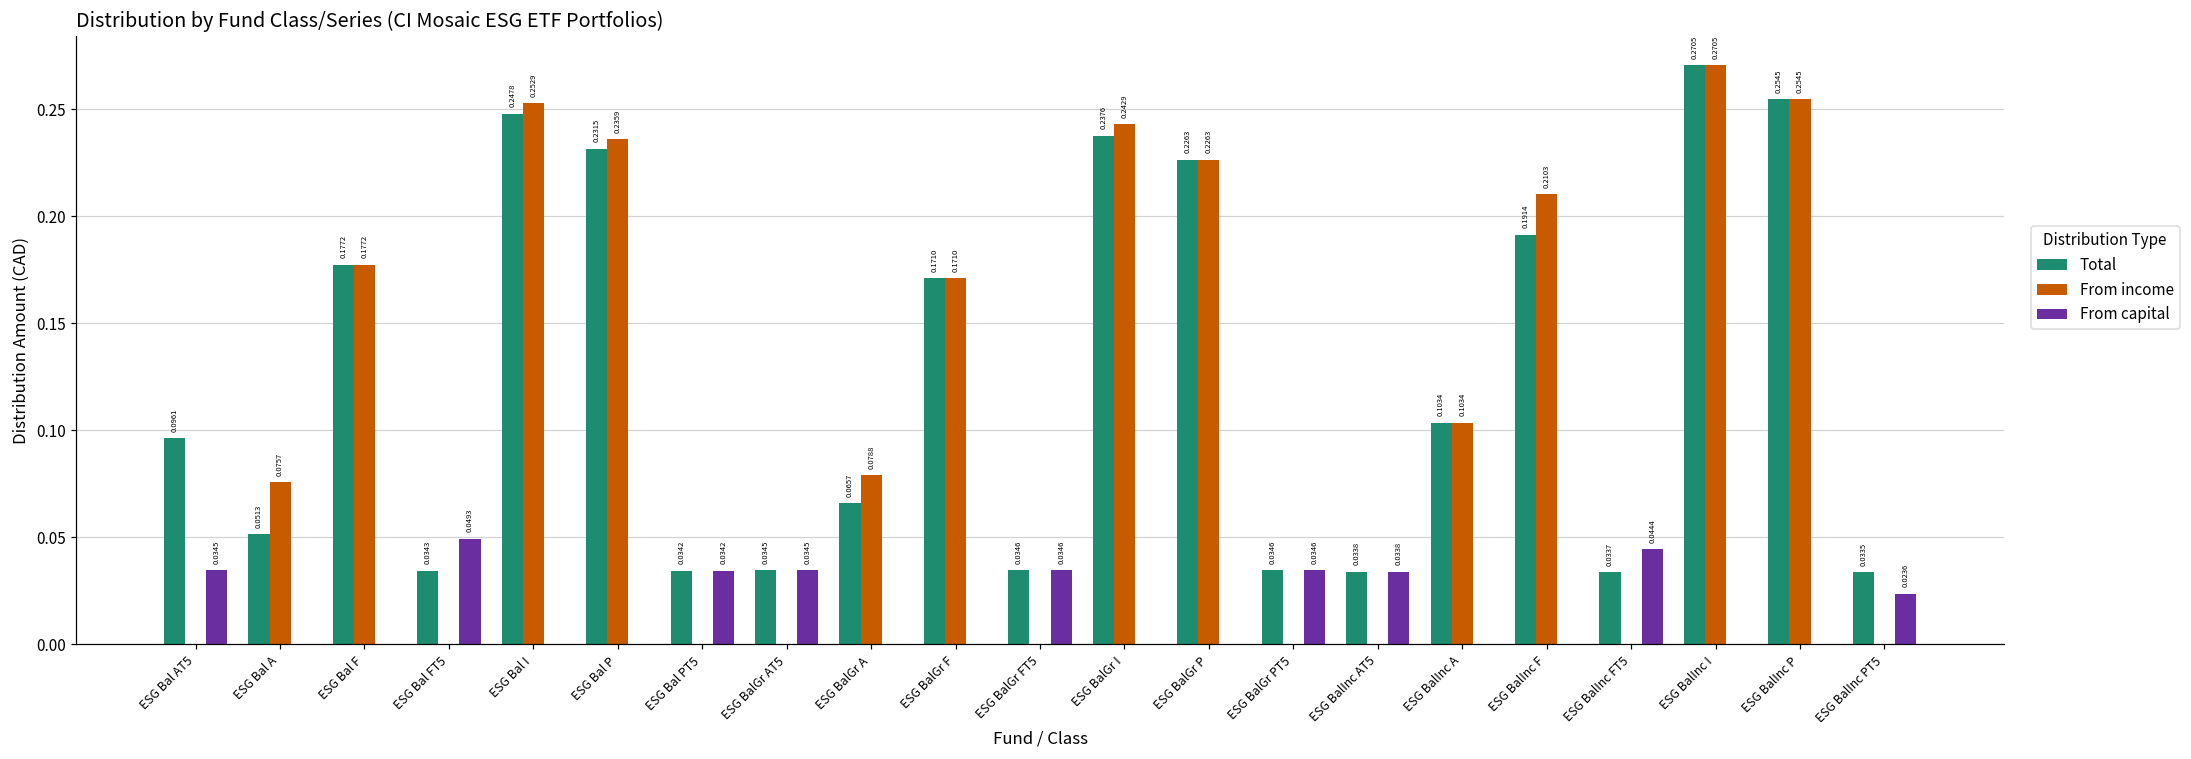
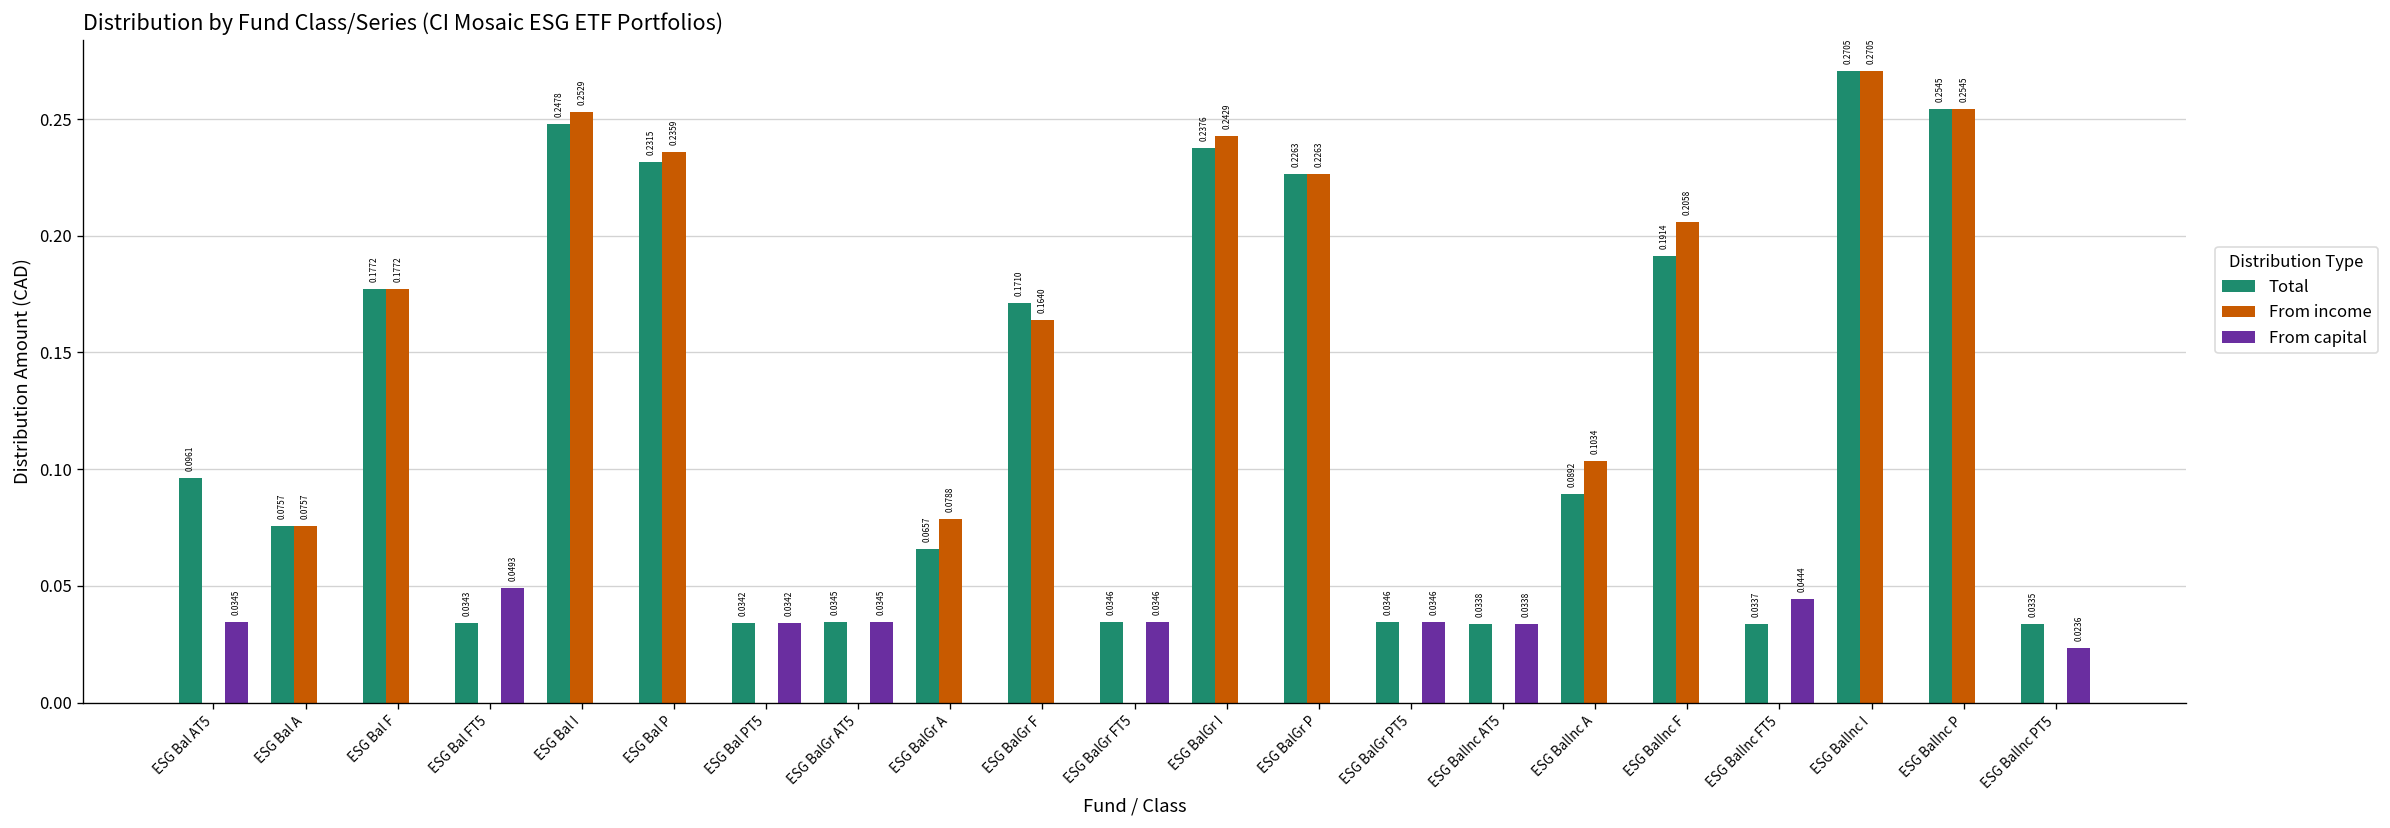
Total, ESG Bal A: 0.0513 -> 0.0757
From income, ESG BalGr F: 0.1710 -> 0.1640
Total, ESG BalInc A: 0.1034 -> 0.0892
From income, ESG BalInc F: 0.2103 -> 0.2058
